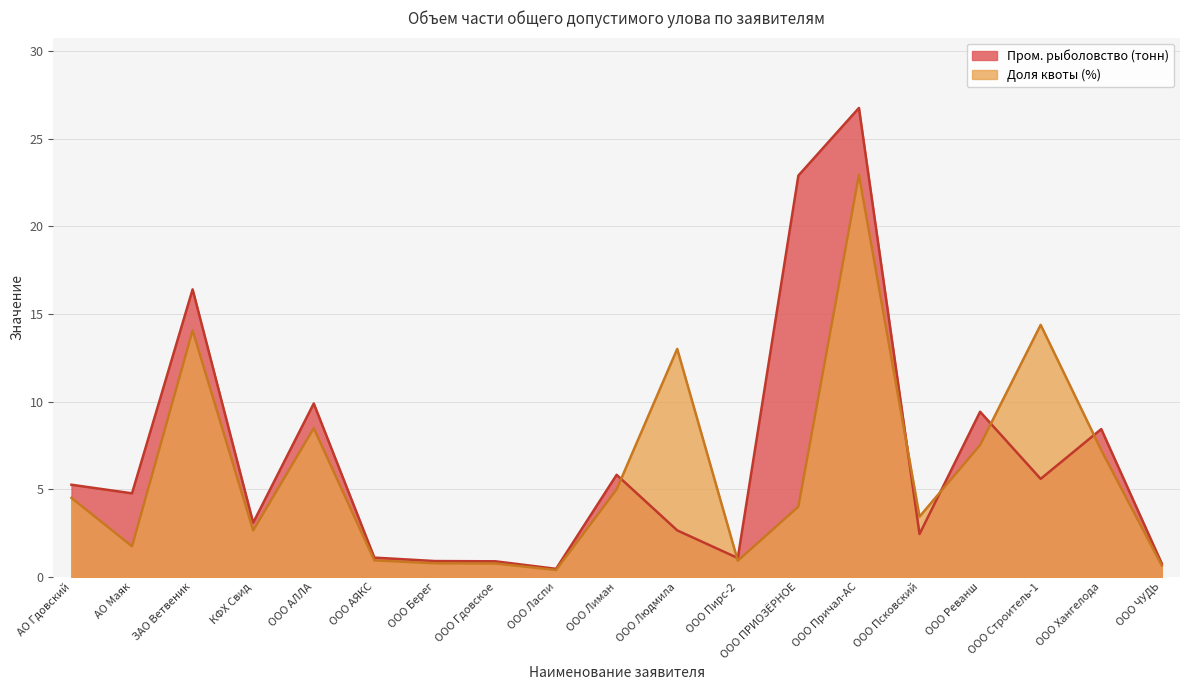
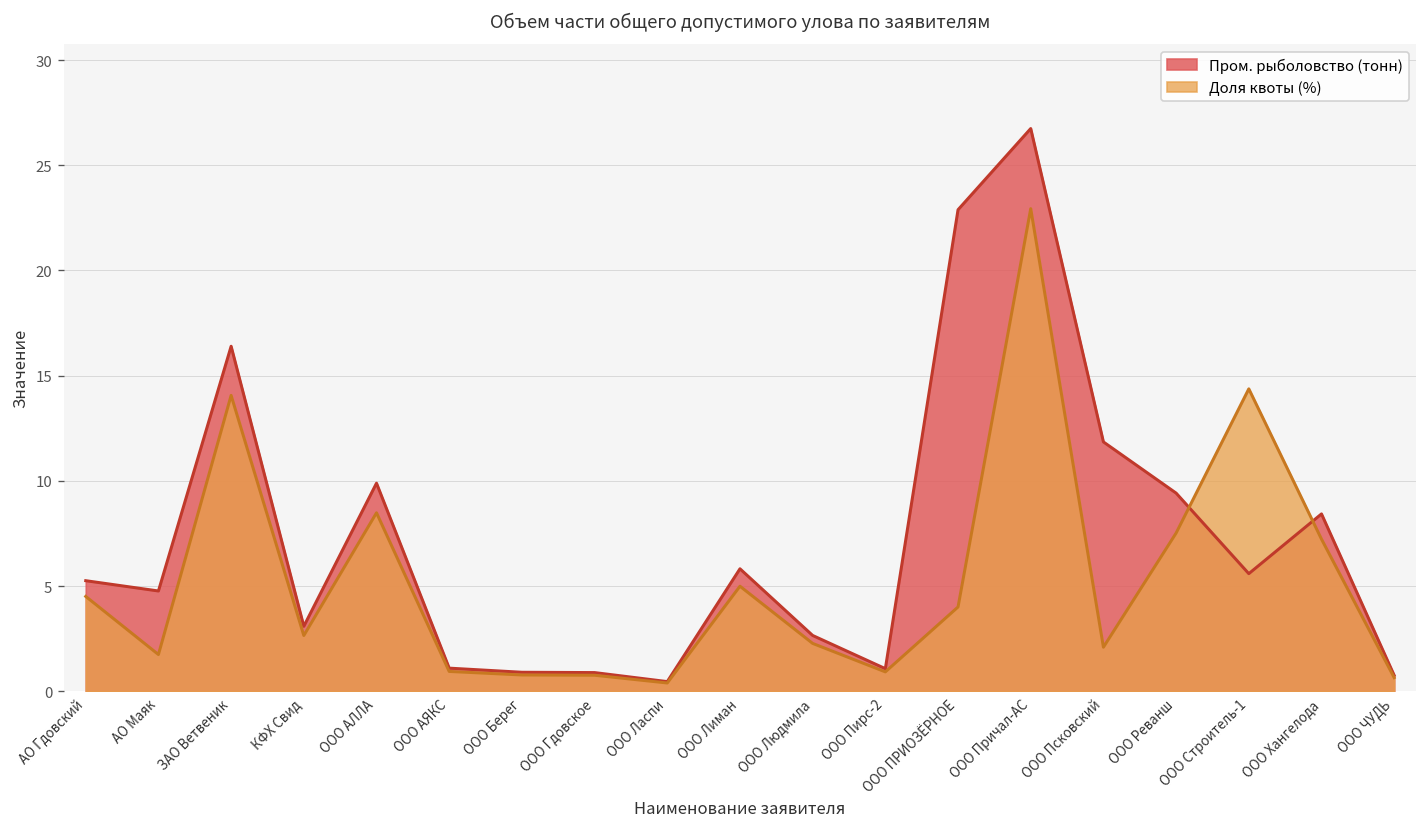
Доля квоты (%), ООО Людмила: 13.0 -> 2.3
Пром. рыболовство (тонн), ООО Псковский: 2.4 -> 11.9
Доля квоты (%), ООО Псковский: 3.4 -> 2.1
